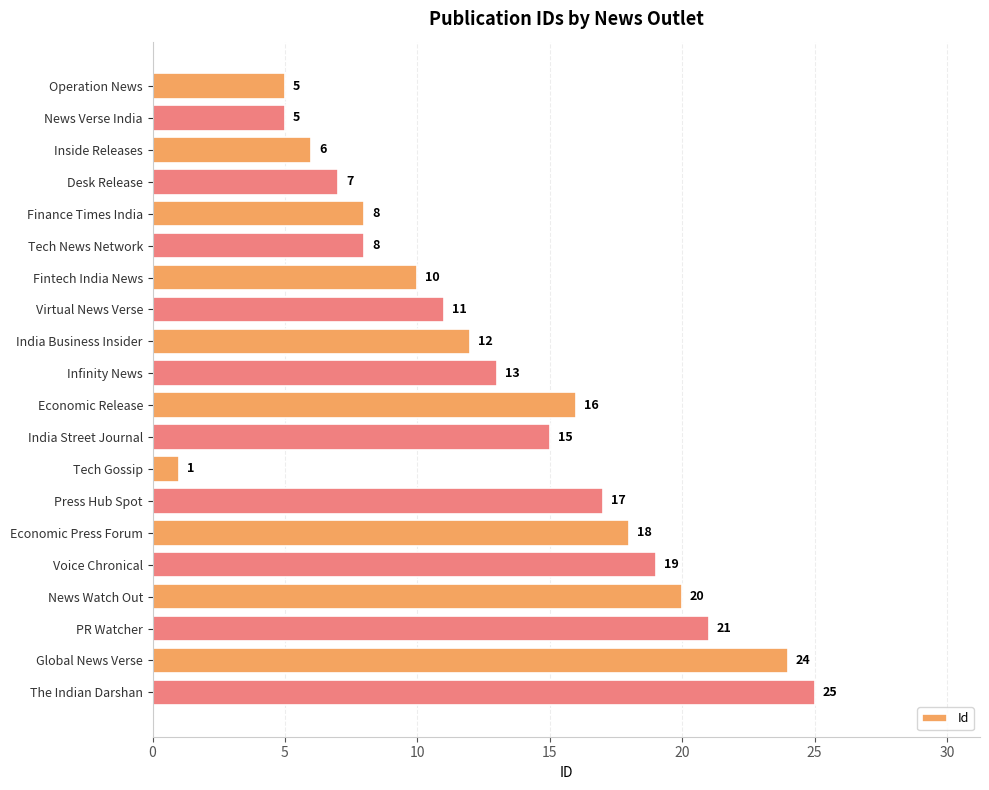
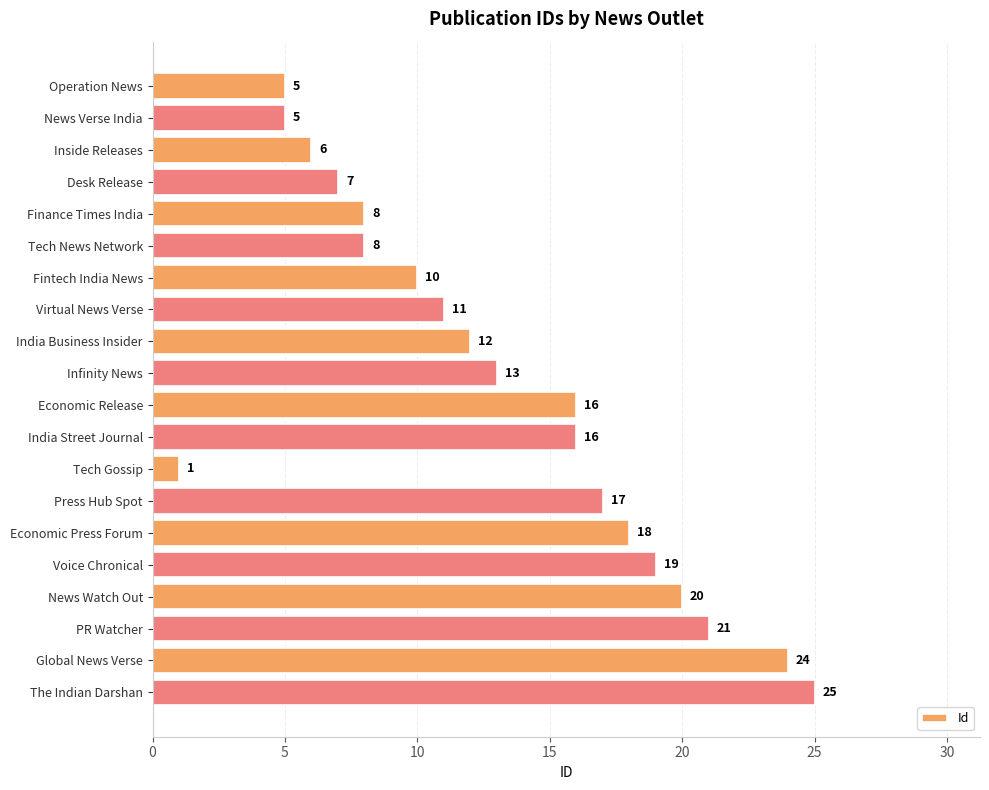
India Street Journal: 15 -> 16
